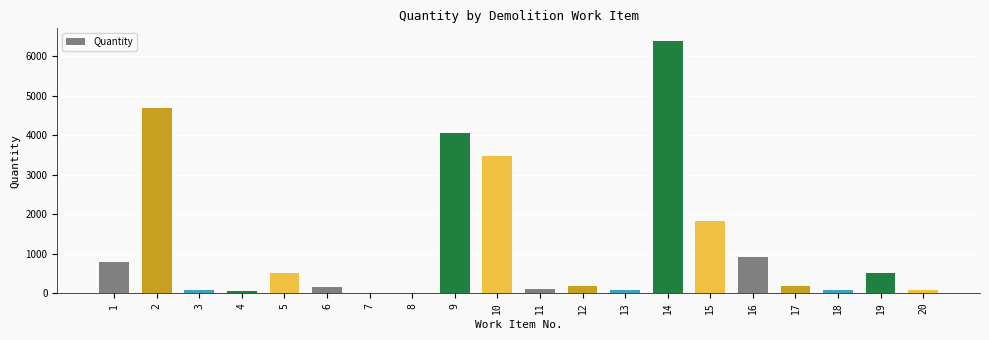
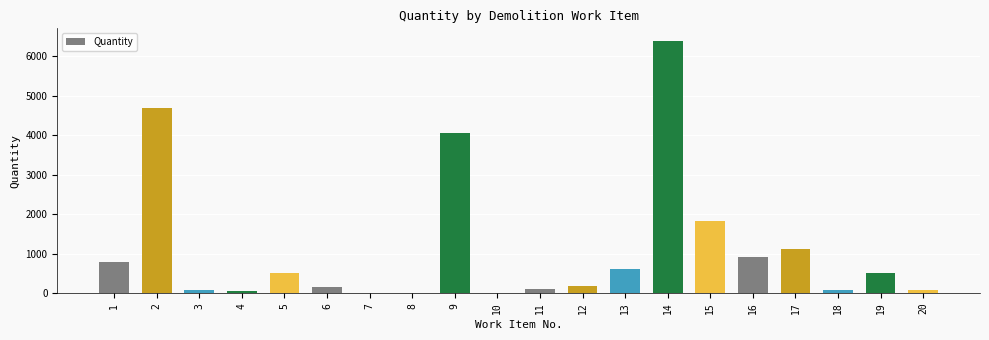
10: 3500 -> 0
13: 100 -> 600
17: 200 -> 1100
